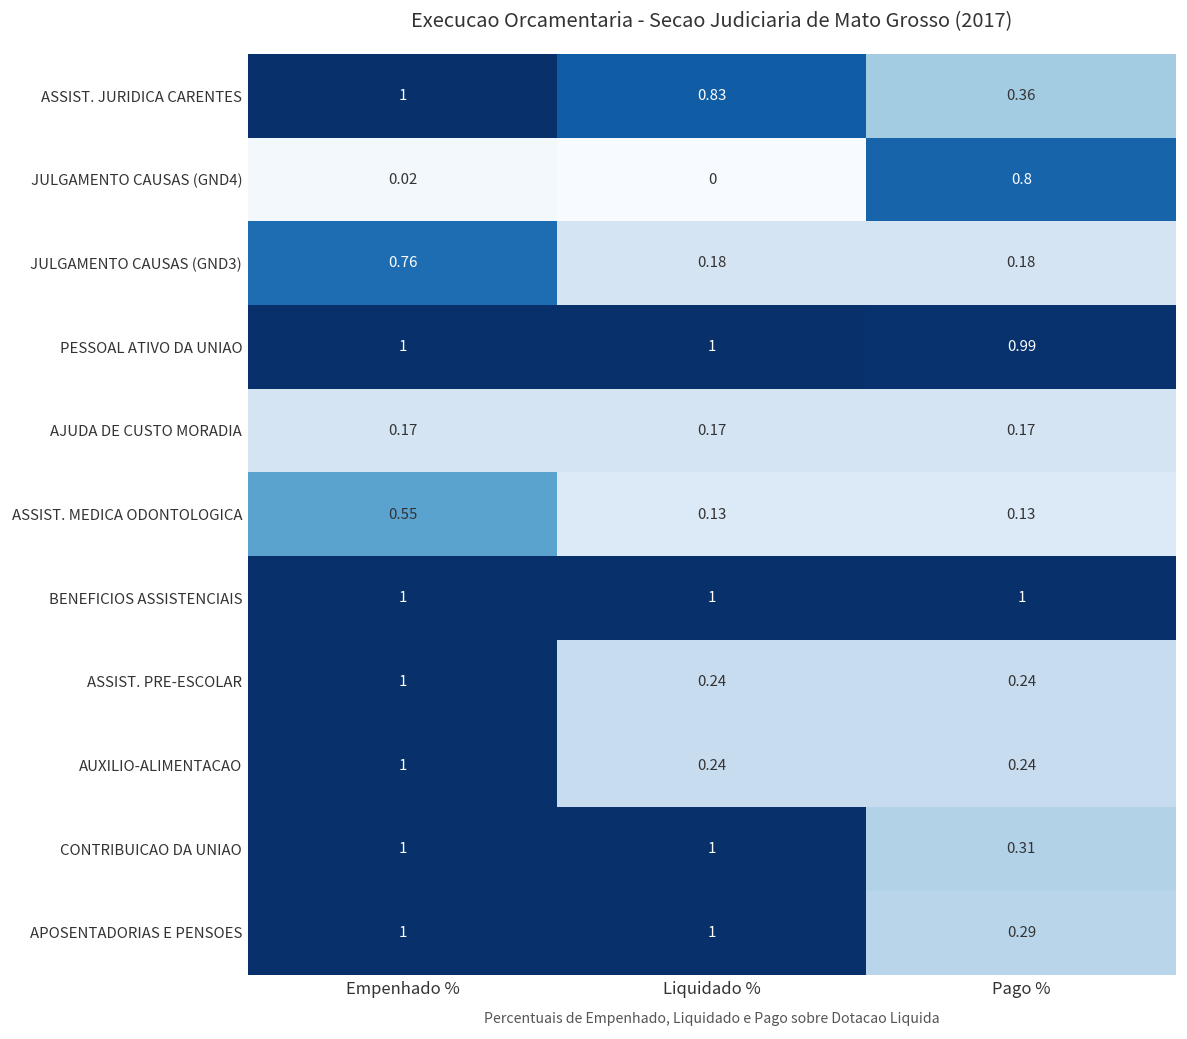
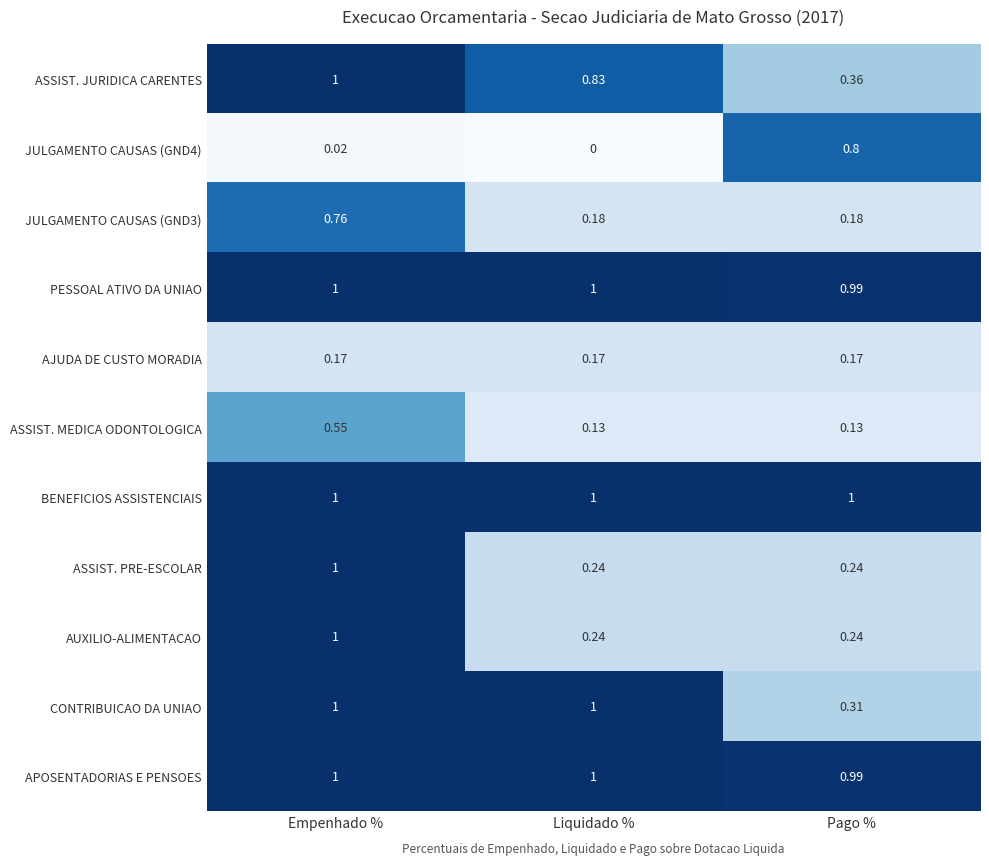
APOSENTADORIAS E PENSOES, Pago %: 0.29 -> 0.99
